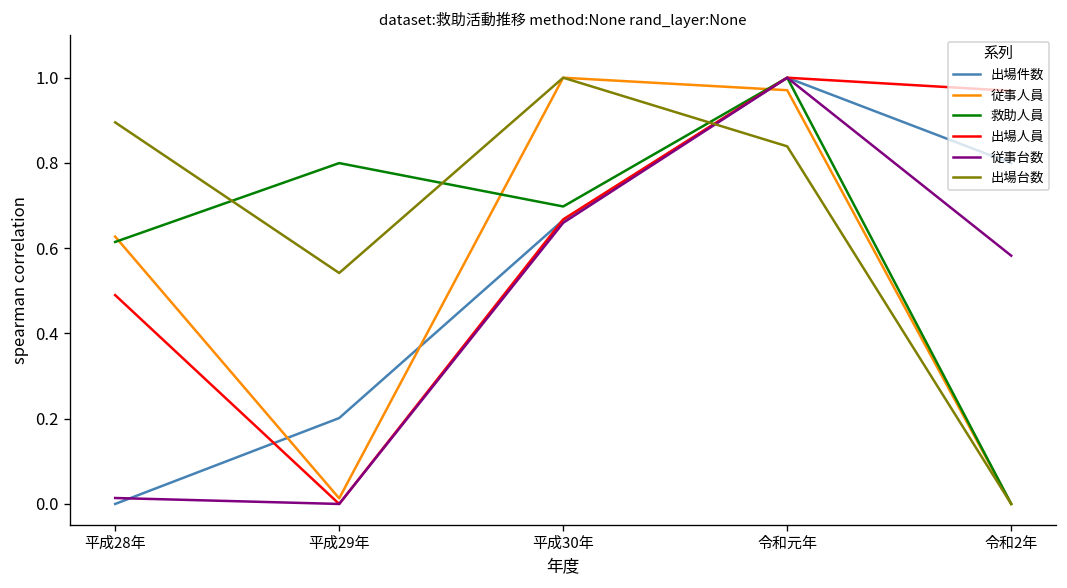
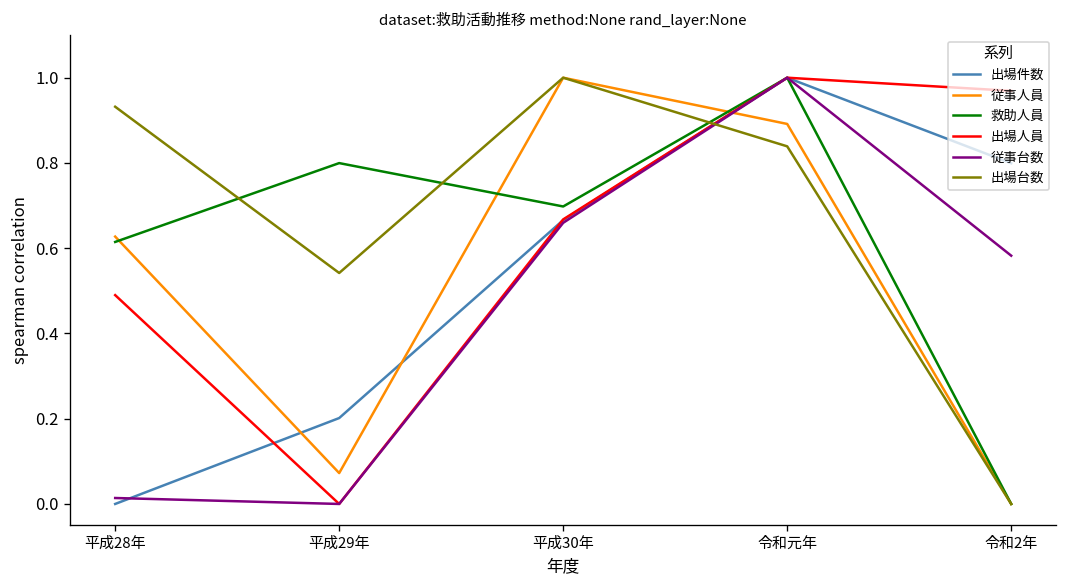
出場台数, 平成28年: 0.90 -> 0.93
従事人員, 平成29年: 0.01 -> 0.07
従事人員, 令和元年: 0.97 -> 0.89
